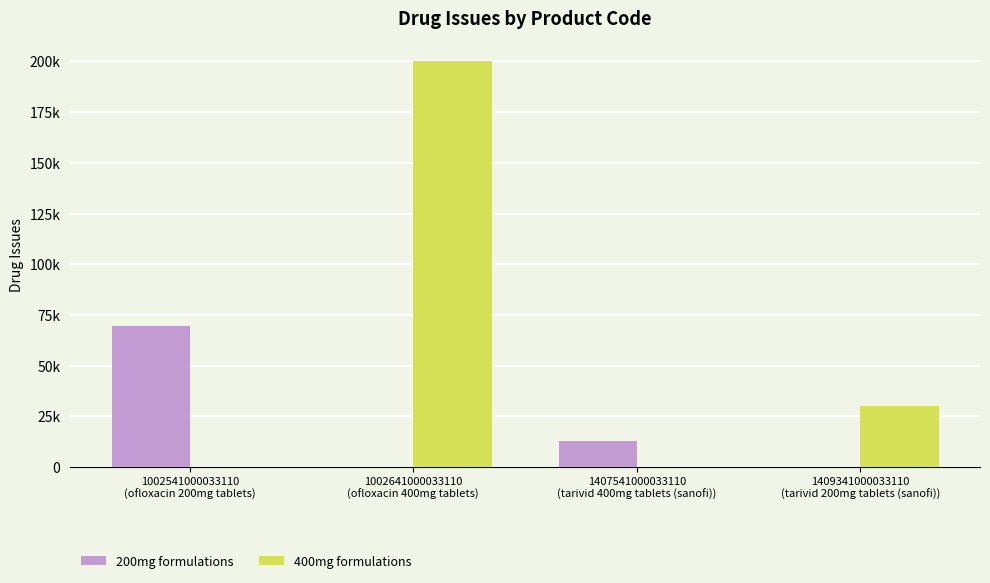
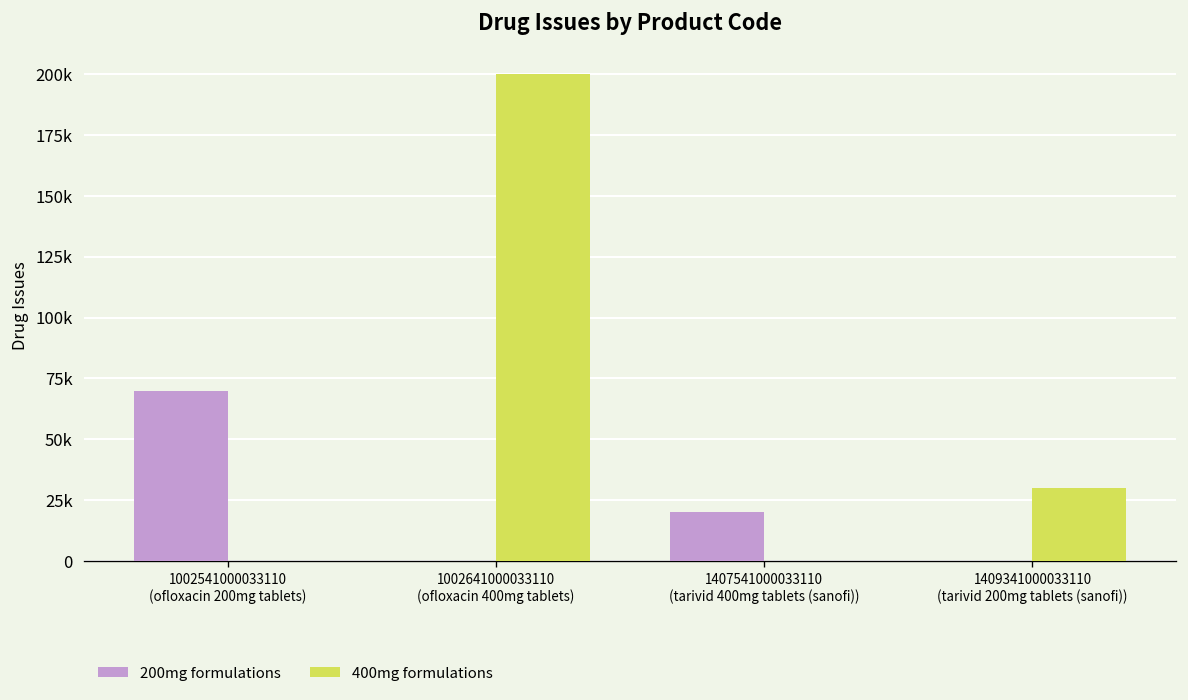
200mg formulations, 1407541000033110 (tarivid 400mg tablets (sanofi)): 13000 -> 20000
